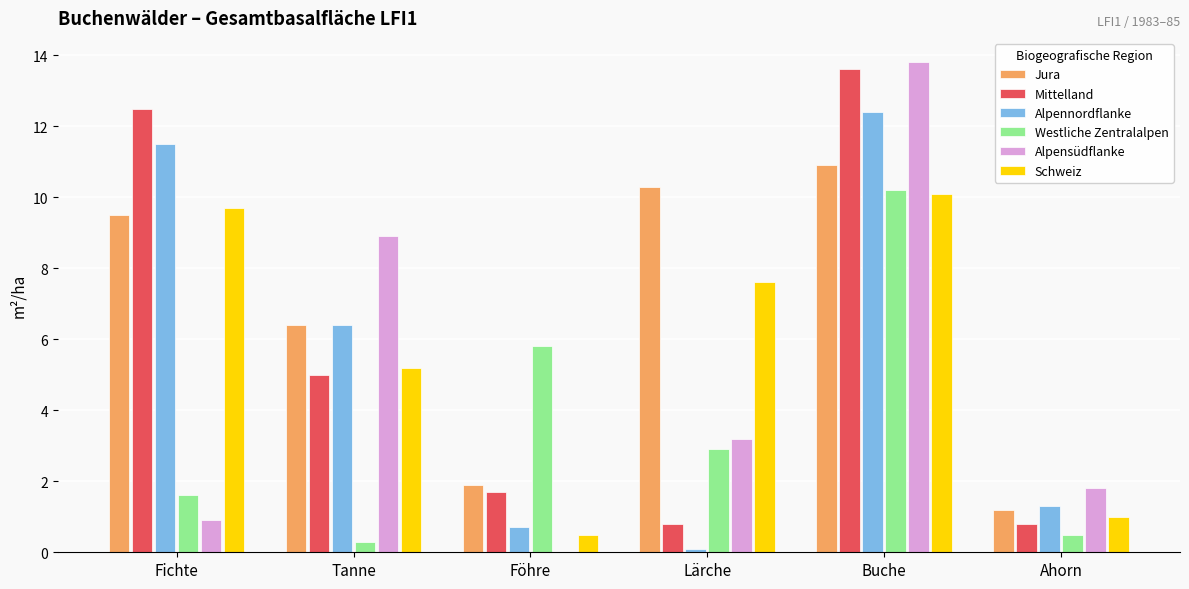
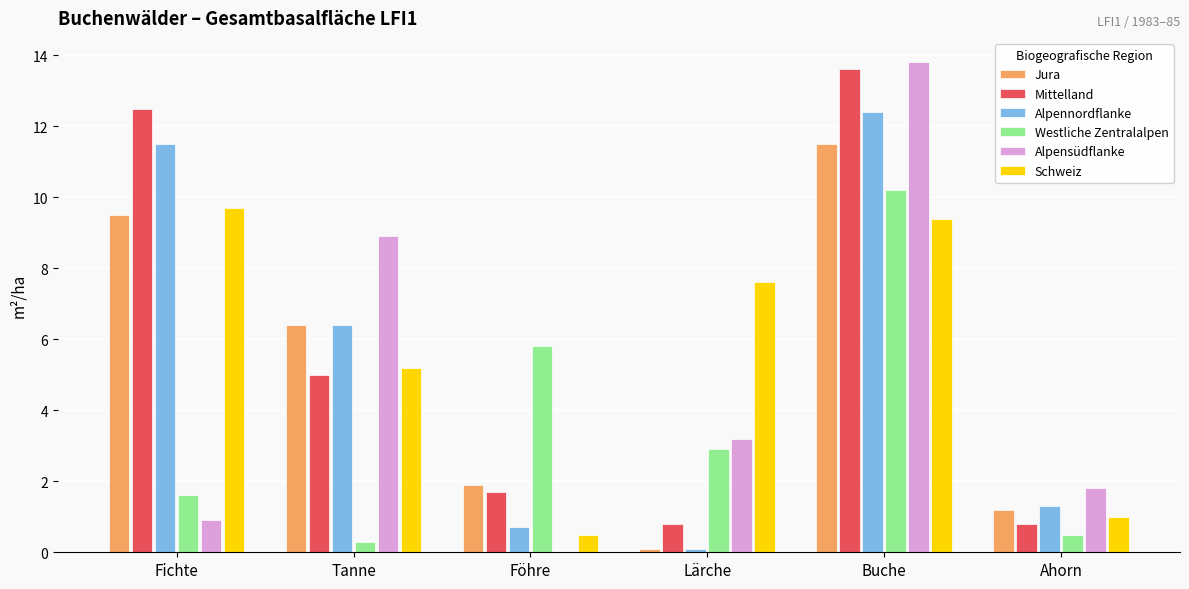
Jura, Lärche: 10.3 -> 0.1
Jura, Buche: 10.9 -> 11.5
Schweiz, Buche: 10.1 -> 9.4
